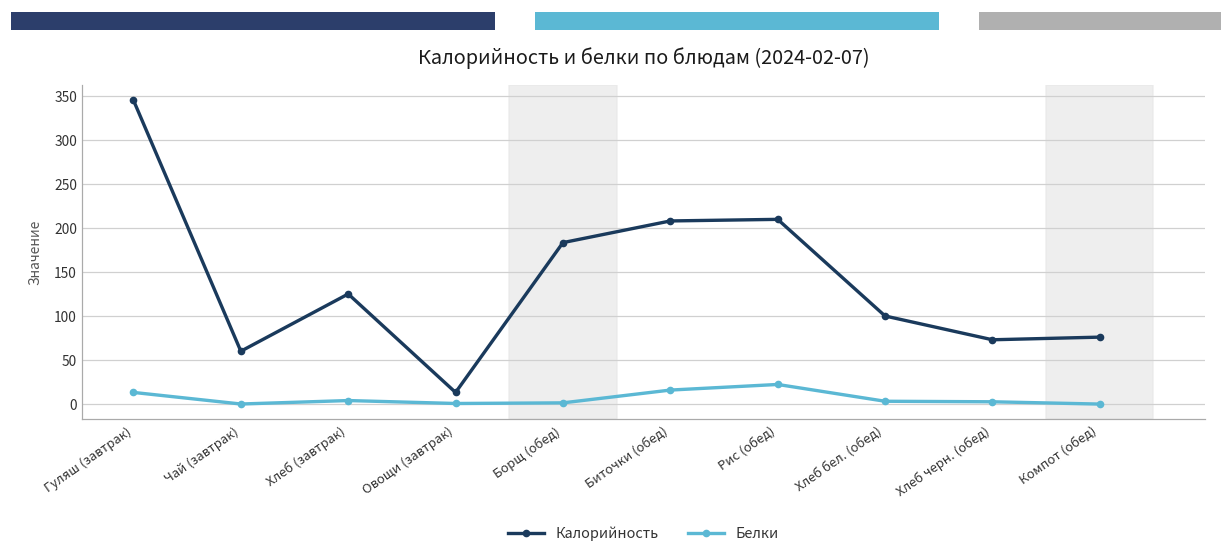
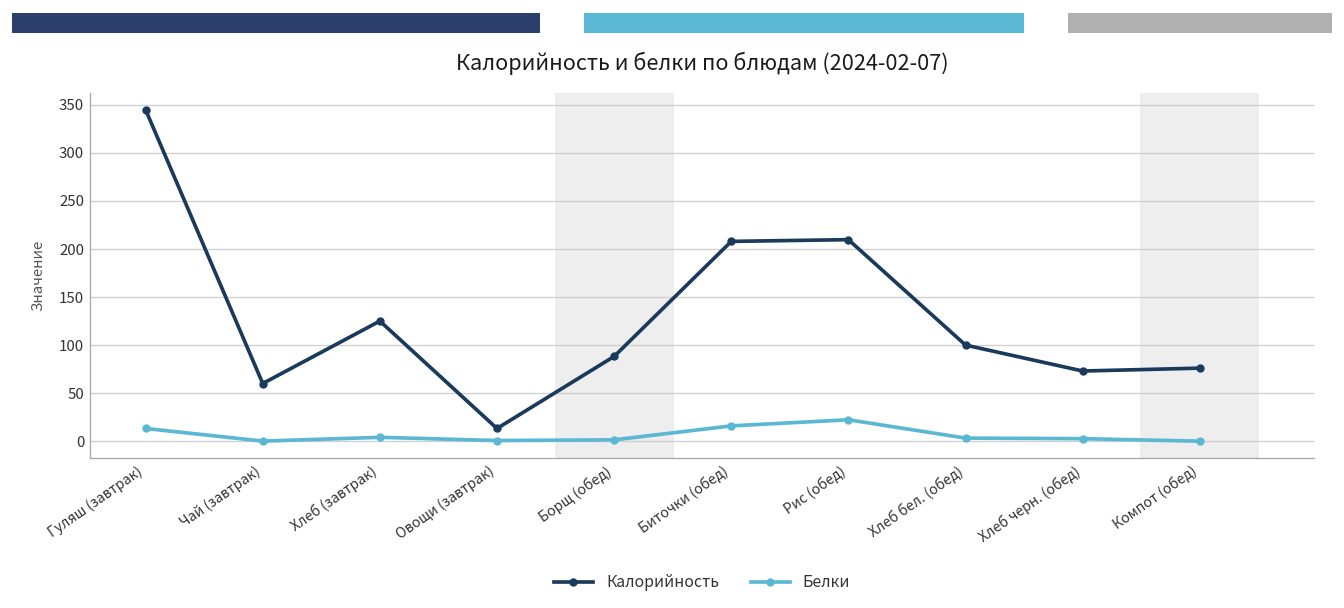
Калорийность и белки по блюдам (2024-02-07), Калорийность, Борщ (обед): 180 -> 90
